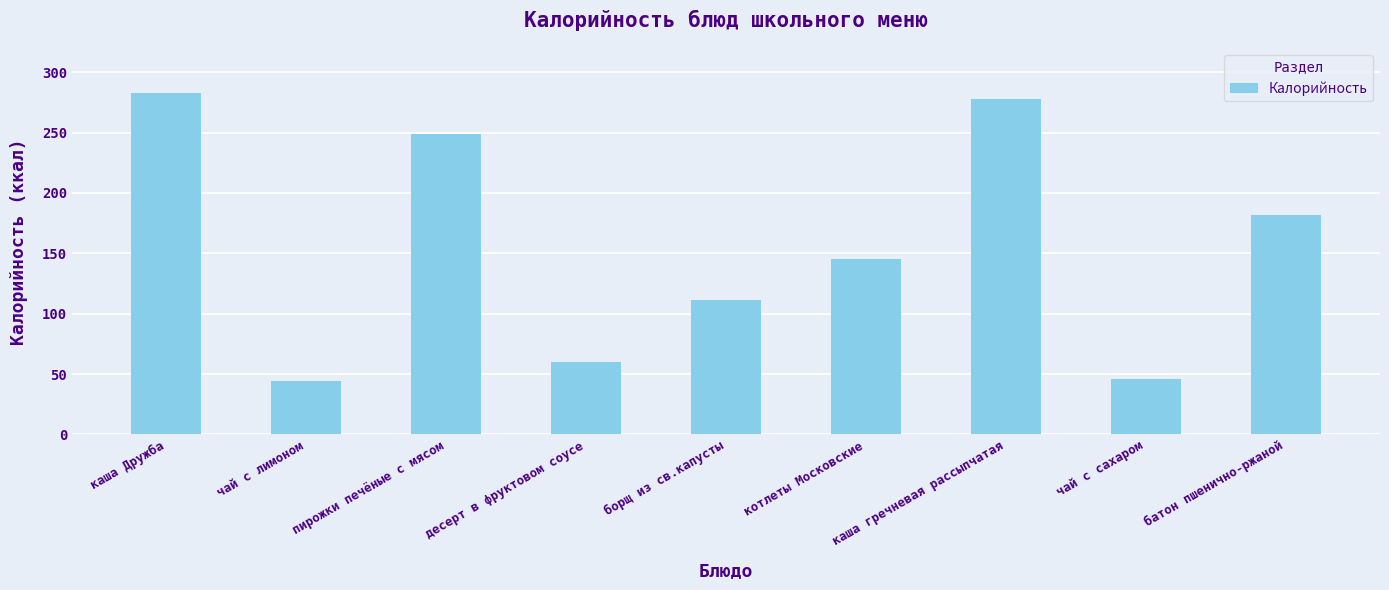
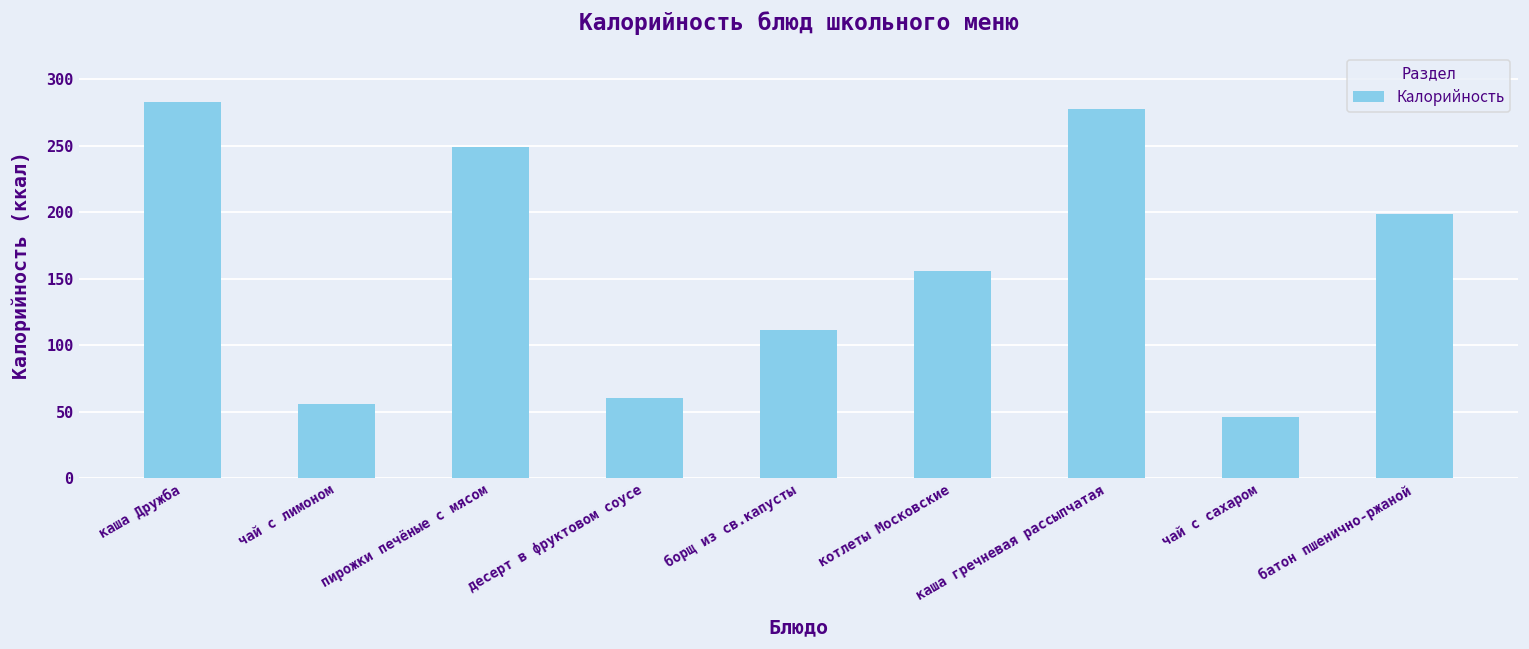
чай с лимоном: 44 -> 56
котлеты Московские: 145 -> 156
батон пшенично-ржаной: 182 -> 199
